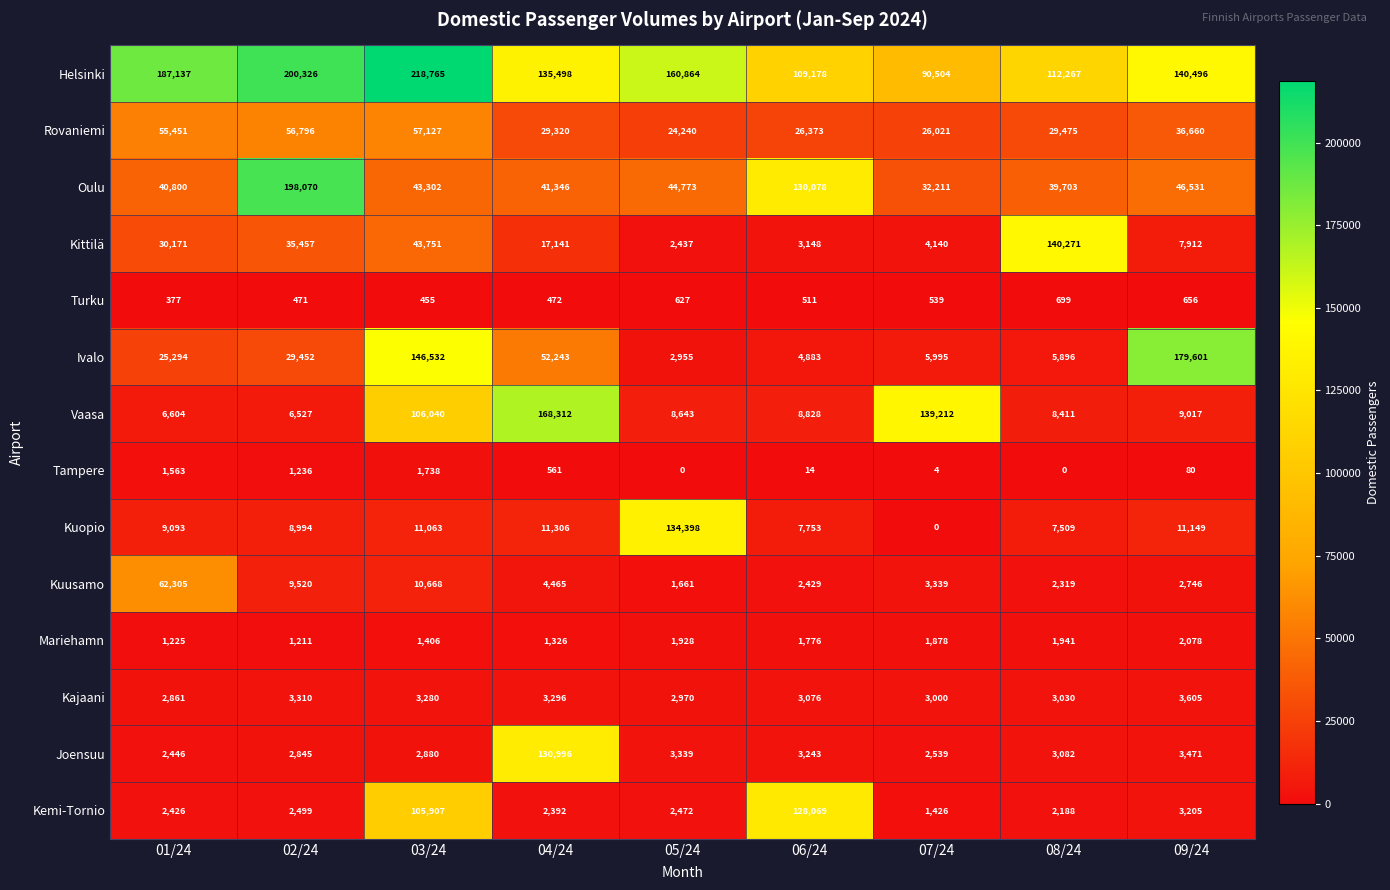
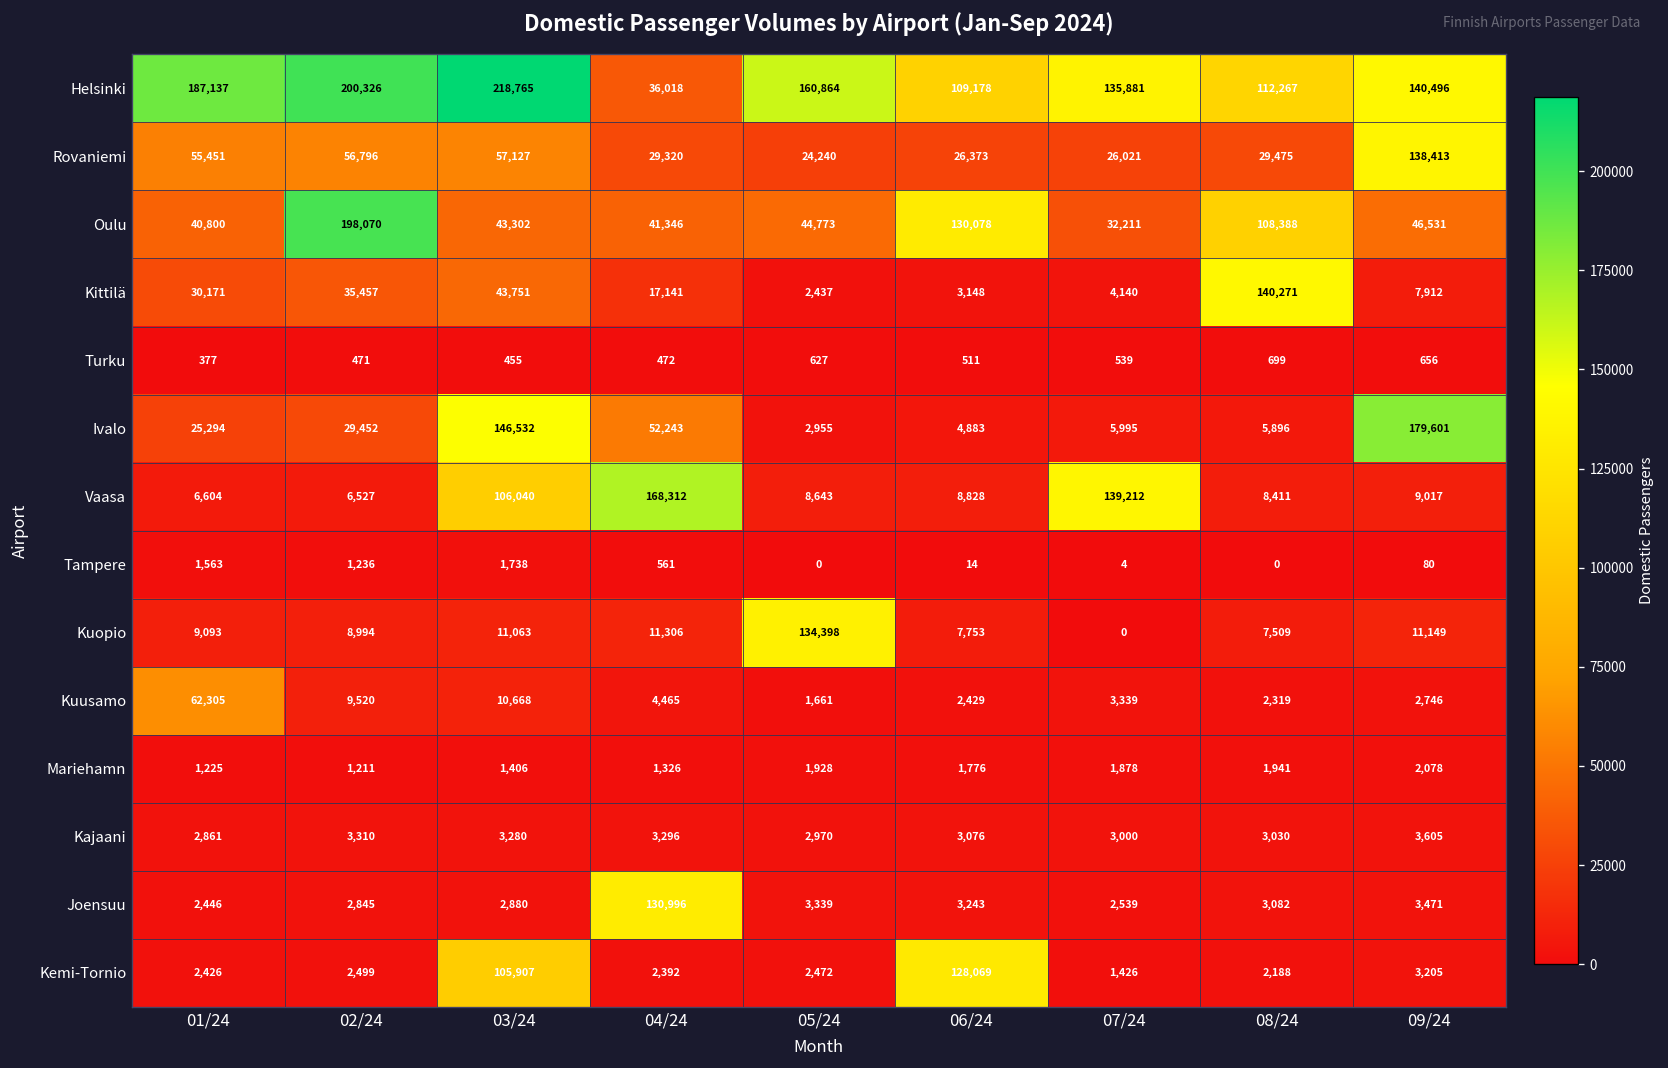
Helsinki, 04/24: 135,498 -> 36,018
Helsinki, 07/24: 90,504 -> 135,881
Rovaniemi, 09/24: 36,660 -> 138,413
Oulu, 08/24: 39,703 -> 108,388
